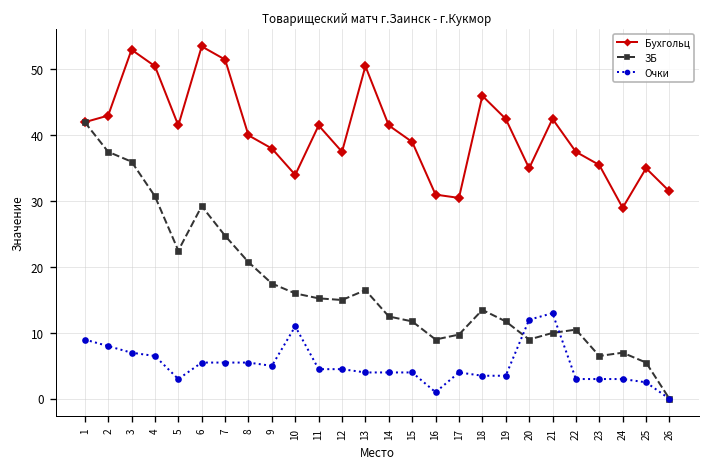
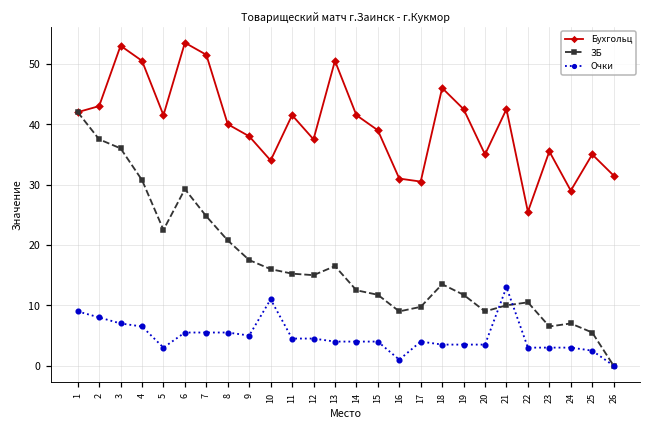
Очки, 20: 12 -> 4
Бухгольц, 22: 38 -> 26
